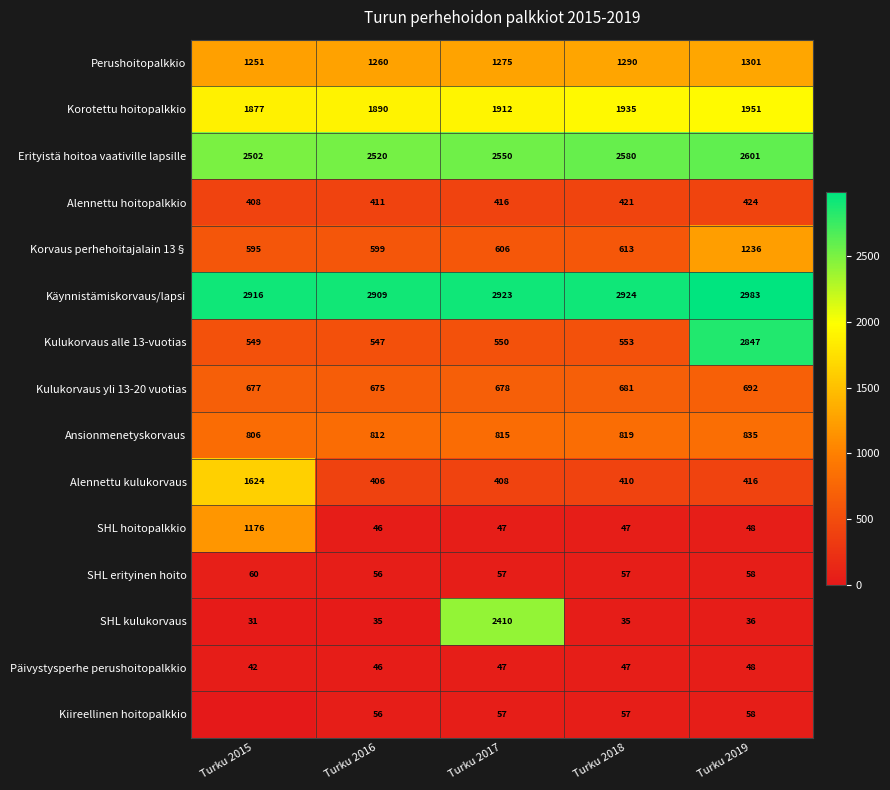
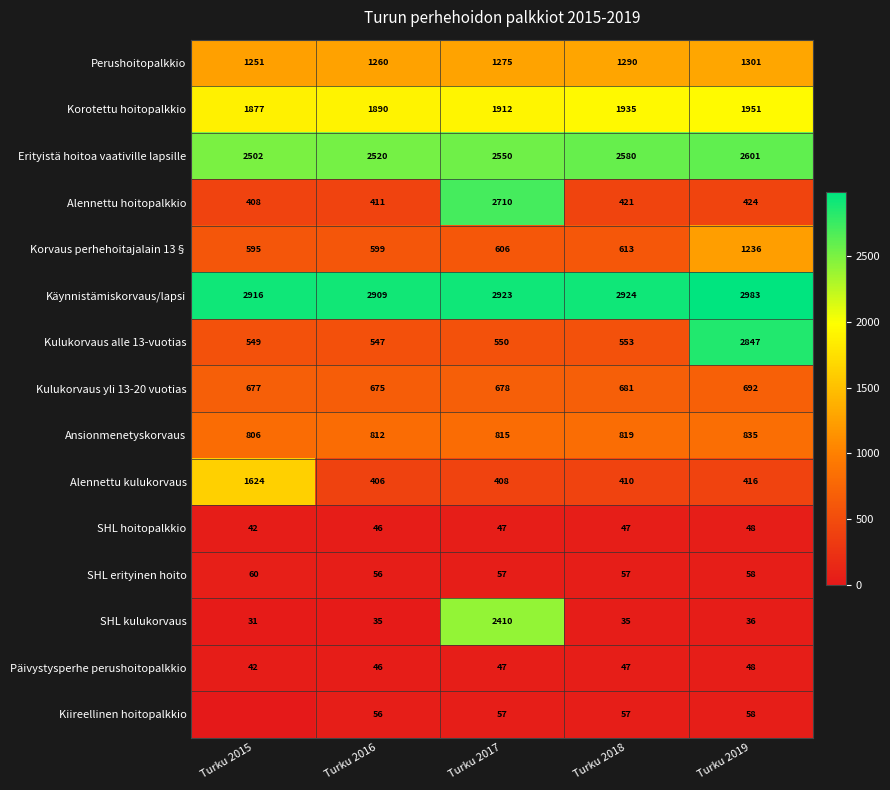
Alennettu hoitopalkkio, Turku 2017: 416 -> 2710
SHL hoitopalkkio, Turku 2015: 1176 -> 42
